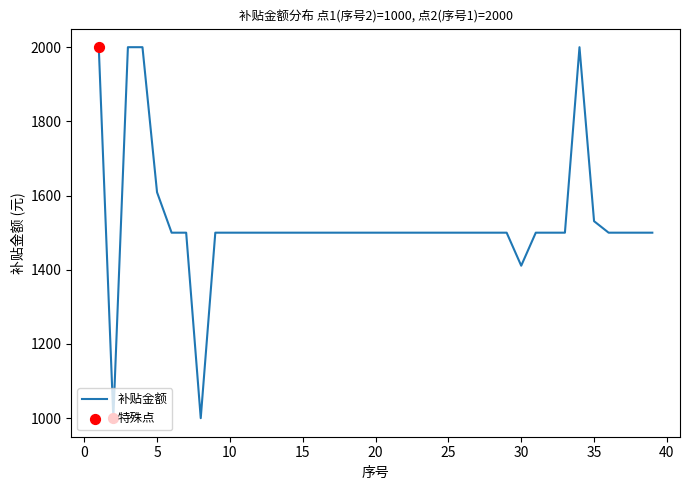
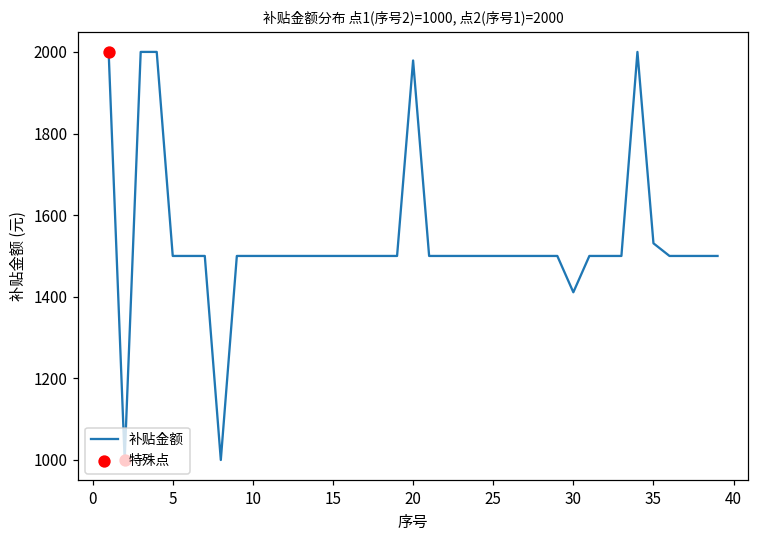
补贴金额, 5: 1610 -> 1500
补贴金额, 20: 1500 -> 1980
